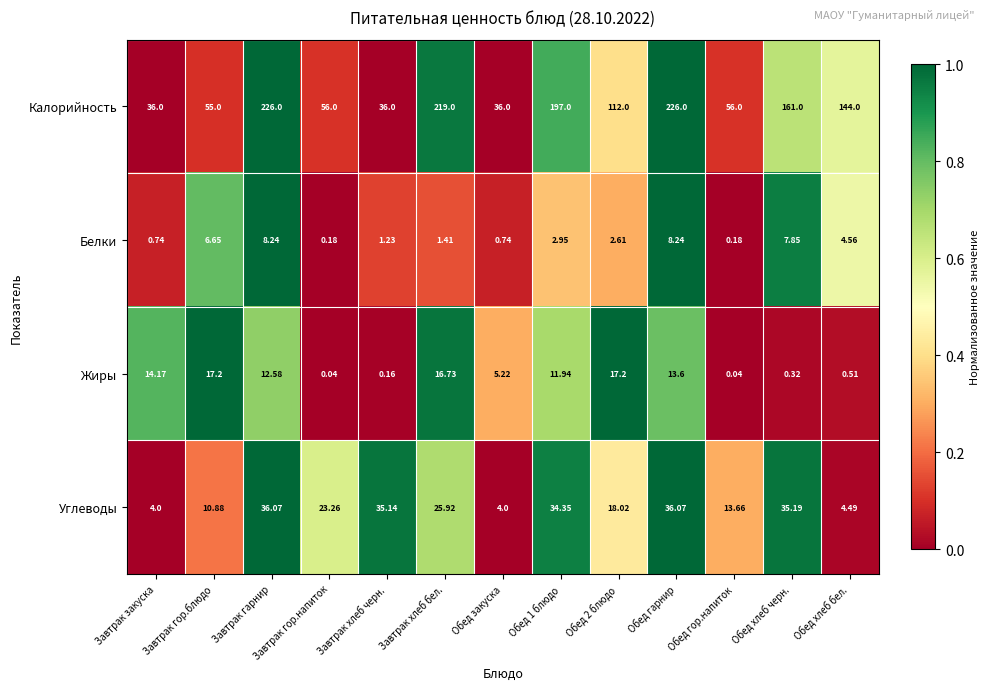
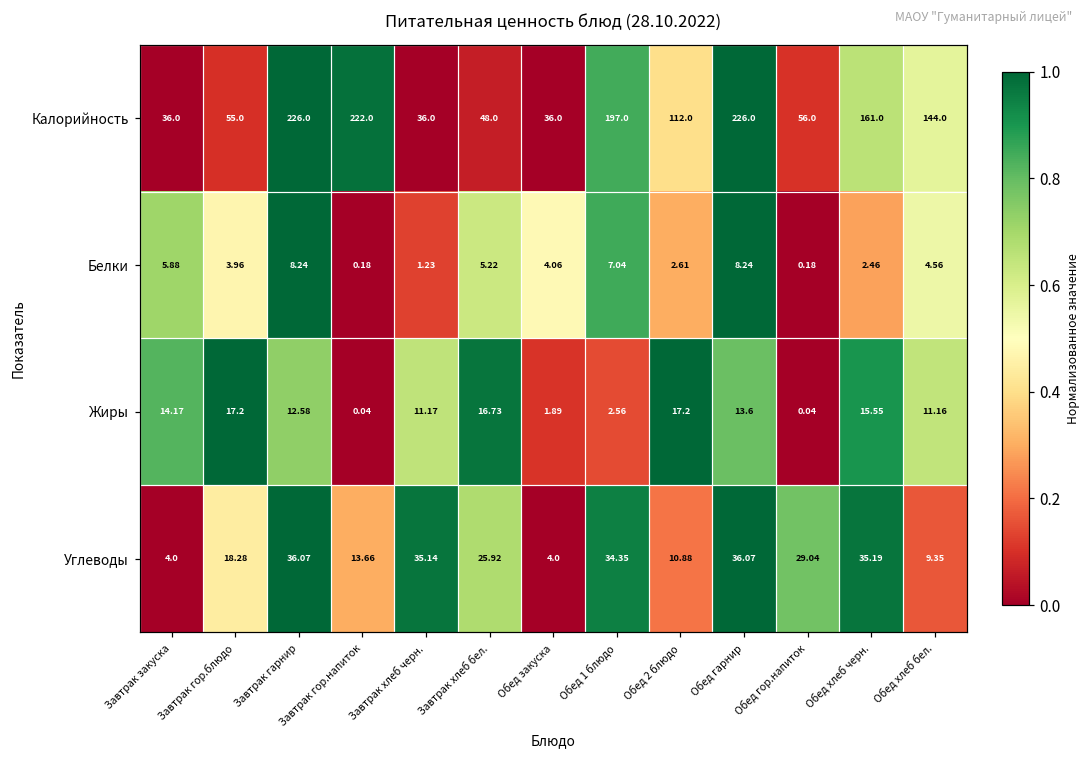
Калорийность, Завтрак гор.напиток: 56.0 -> 222.0
Калорийность, Завтрак хлеб бел.: 219.0 -> 48.0
Белки, Завтрак закуска: 0.74 -> 5.88
Белки, Завтрак гор.блюдо: 6.65 -> 3.96
Белки, Завтрак хлеб бел.: 1.41 -> 5.22
Белки, Обед закуска: 0.74 -> 4.06
Белки, Обед 1 блюдо: 2.95 -> 7.04
Белки, Обед хлеб черн.: 7.85 -> 2.46
Жиры, Завтрак хлеб черн.: 0.16 -> 11.17
Жиры, Обед закуска: 5.22 -> 1.89
Жиры, Обед 1 блюдо: 11.94 -> 2.56
Жиры, Обед хлеб черн.: 0.32 -> 15.55
Жиры, Обед хлеб бел.: 0.51 -> 11.16
Углеводы, Завтрак гор.блюдо: 10.88 -> 18.28
Углеводы, Завтрак гор.напиток: 23.26 -> 13.66
Углеводы, Обед 2 блюдо: 18.02 -> 10.88
Углеводы, Обед гор.напиток: 13.66 -> 29.04
Углеводы, Обед хлеб бел.: 4.49 -> 9.35
